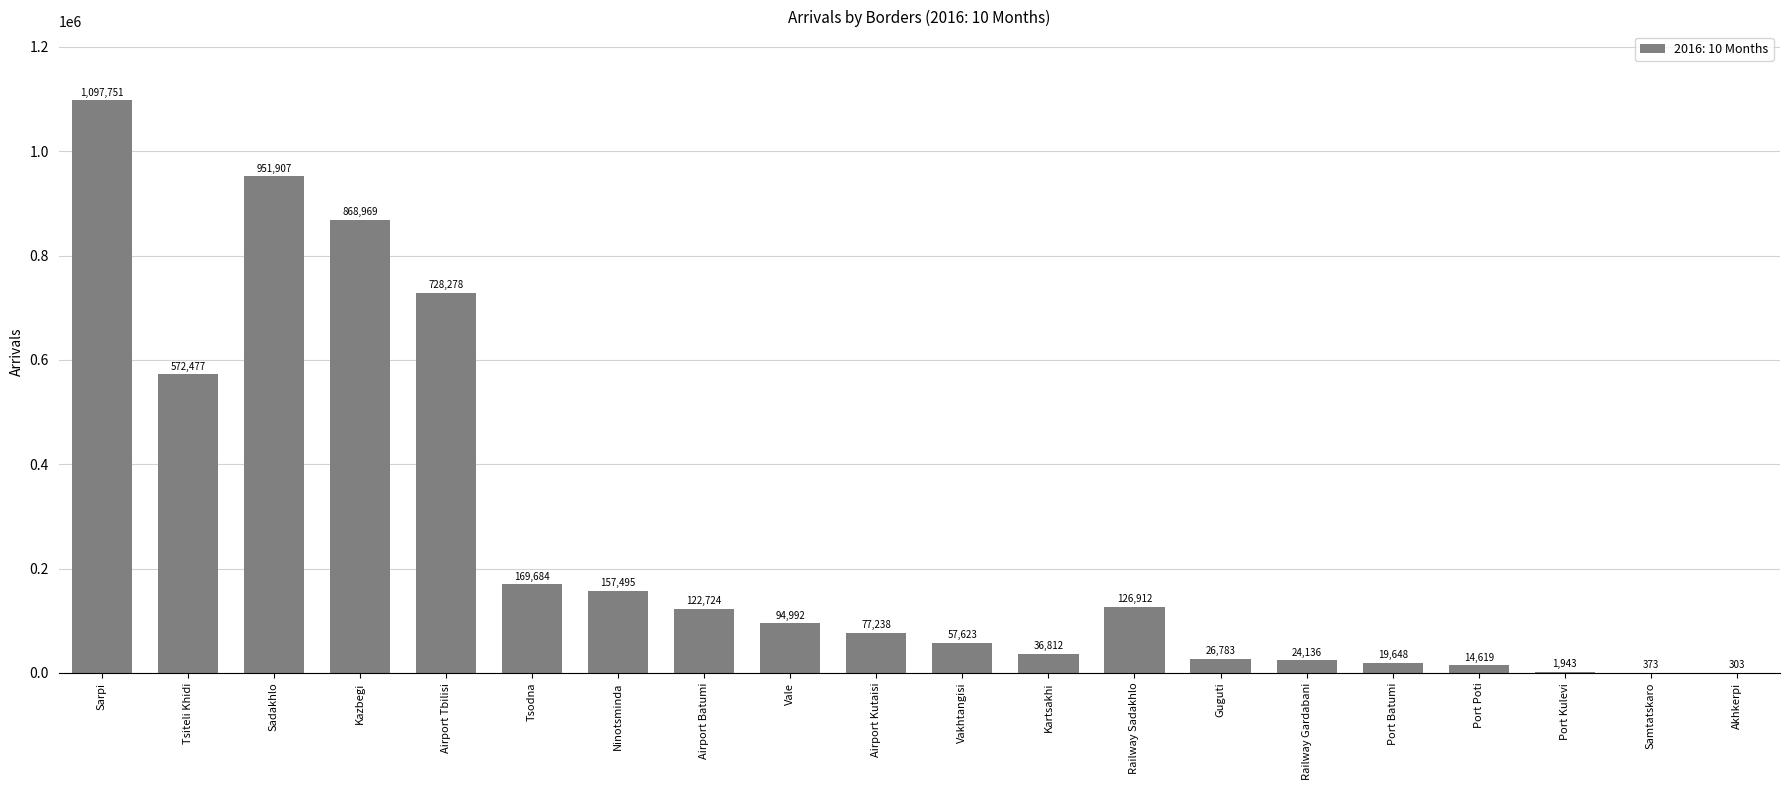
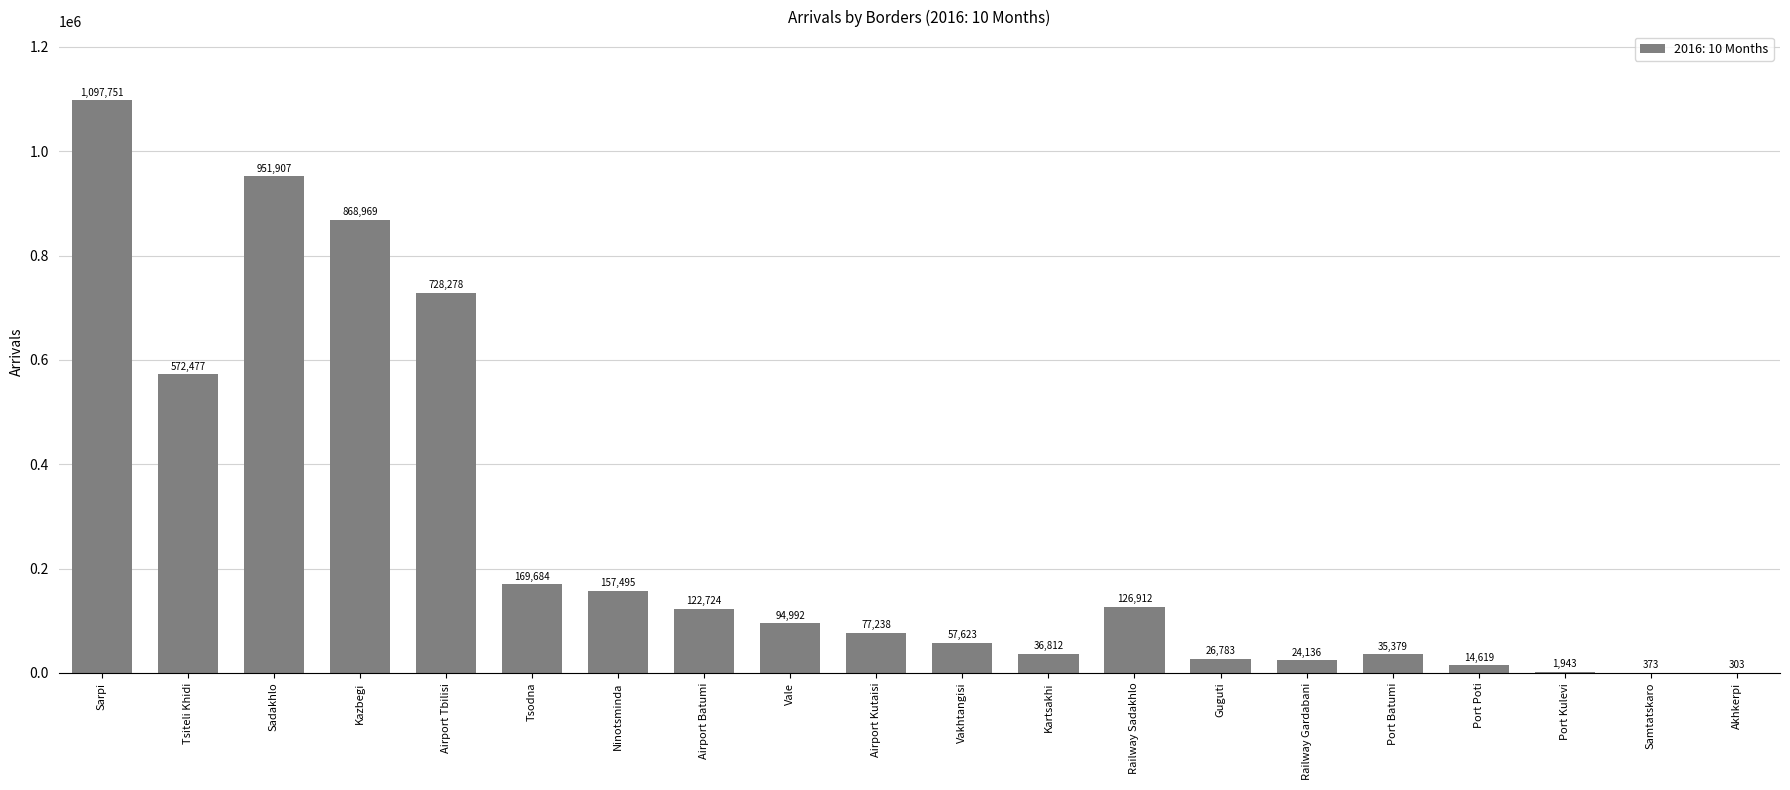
Port Batumi: 19,648 -> 35,379
